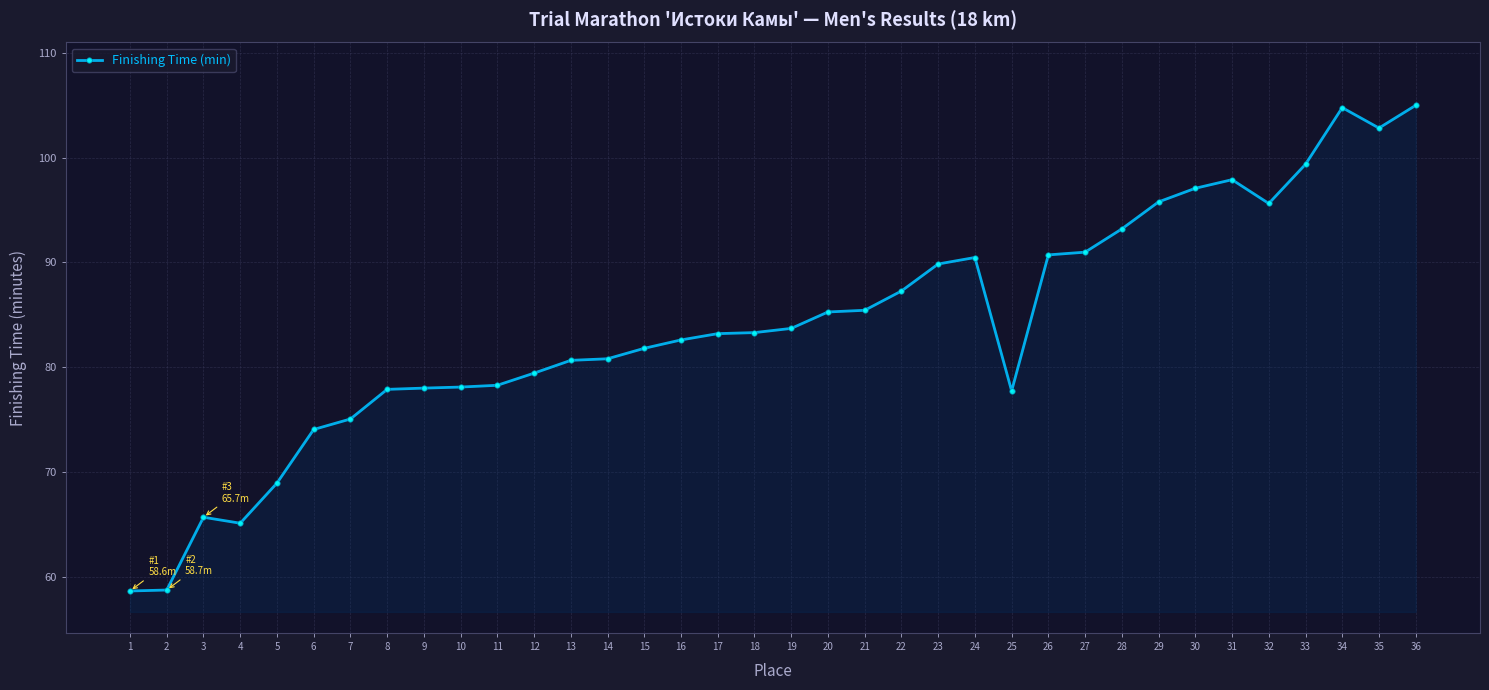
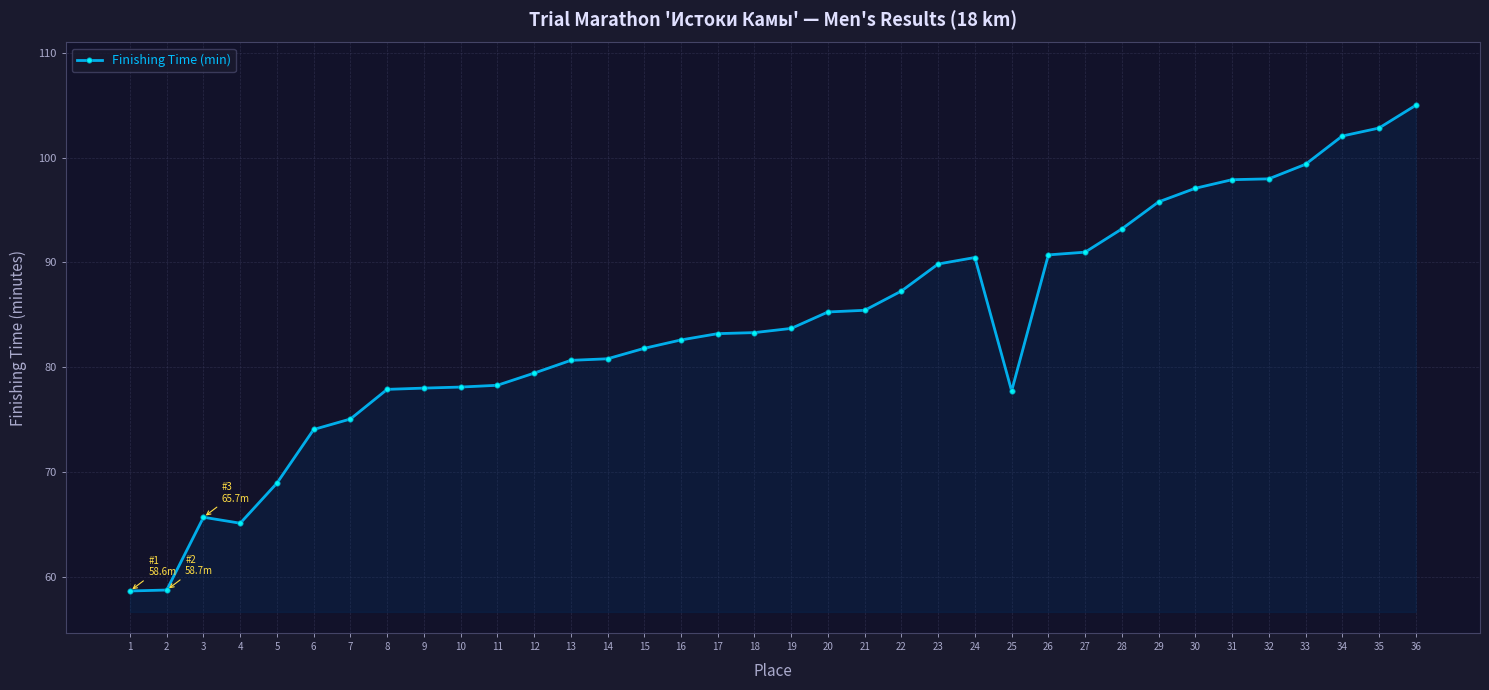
32: 95.6 -> 98.0
34: 104.8 -> 102.1
